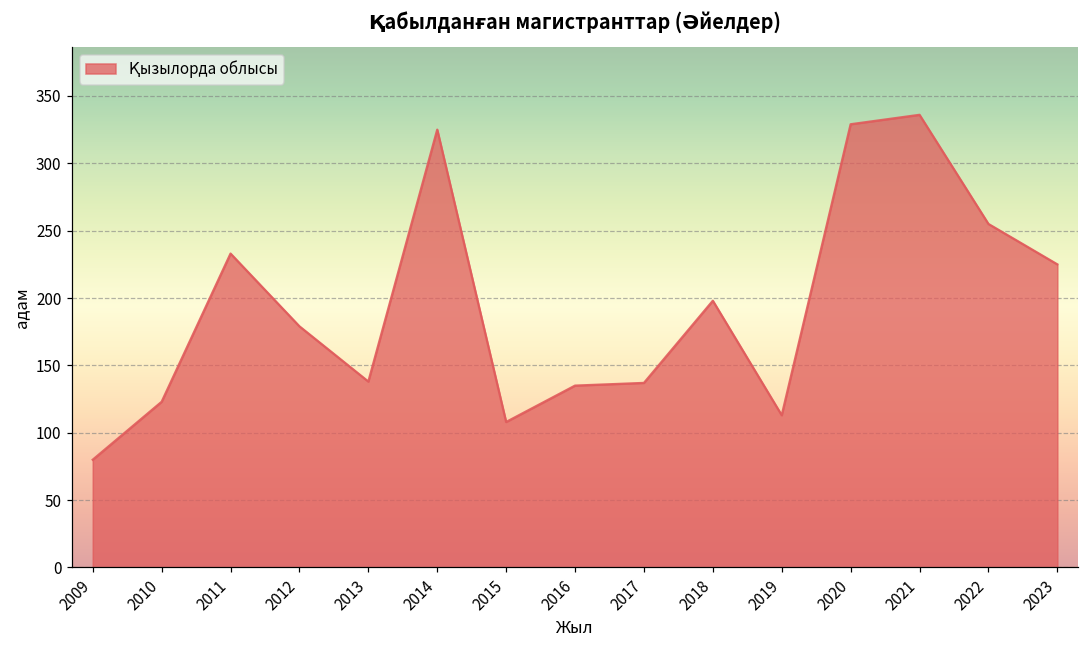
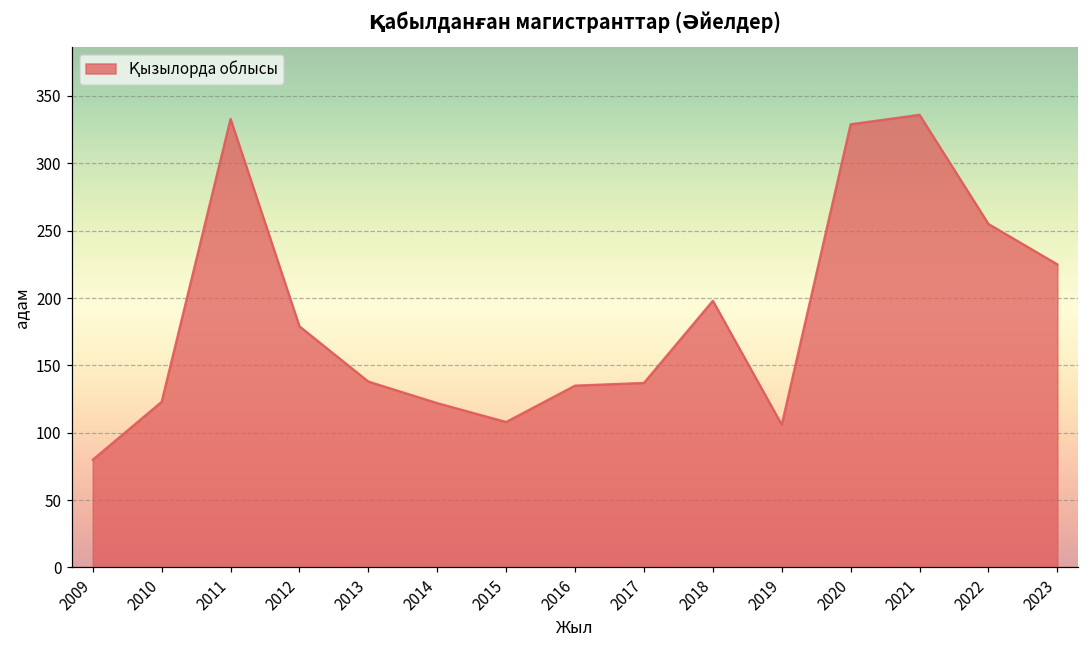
2011: 233 -> 333
2014: 325 -> 122
2019: 113 -> 106
